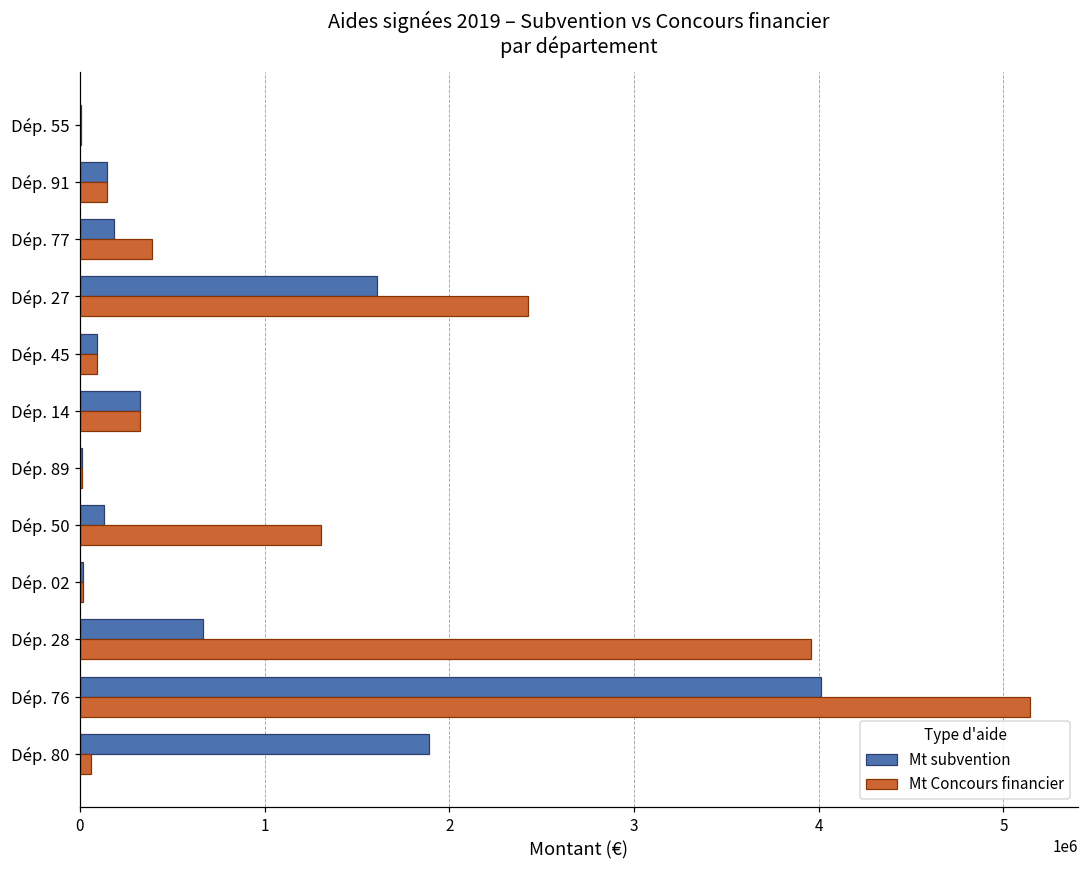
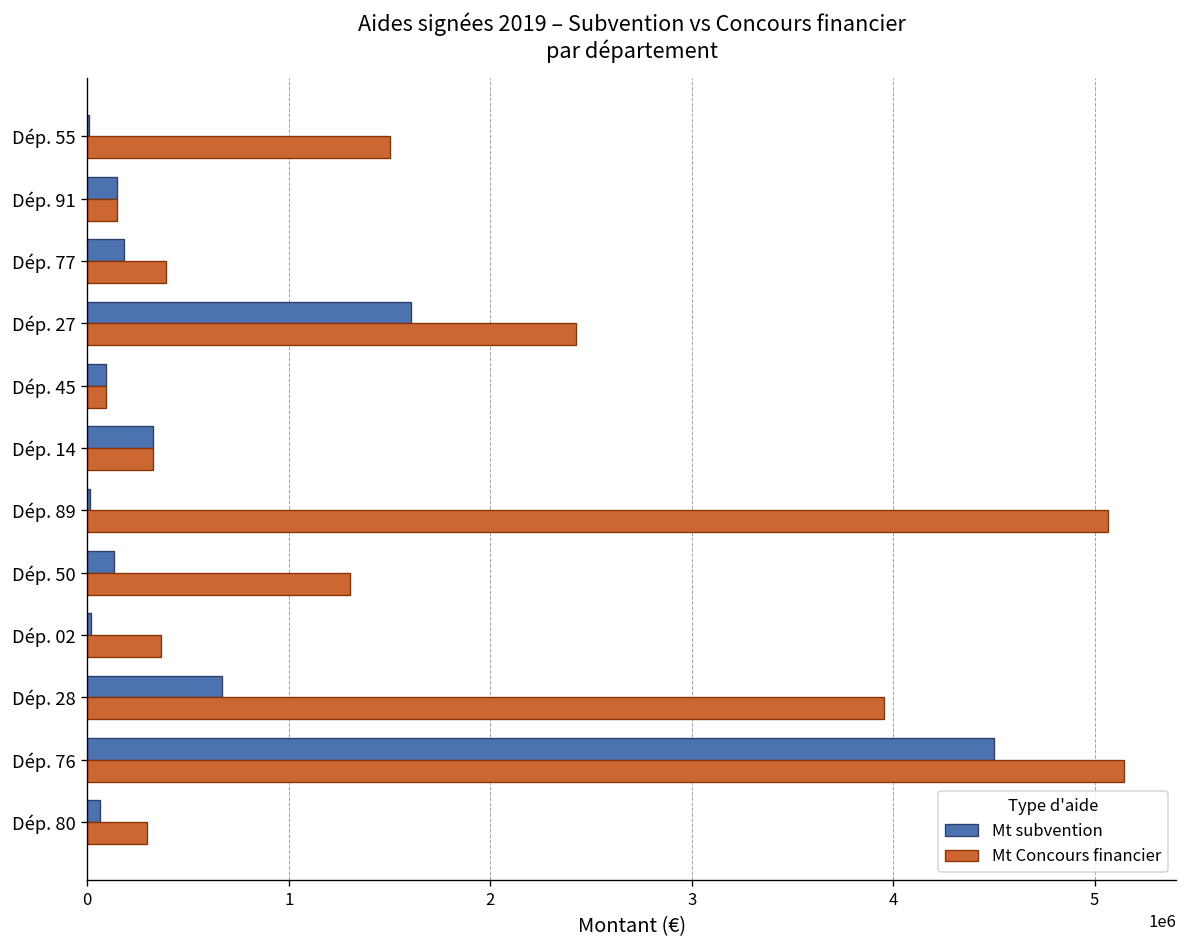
Mt Concours financier, Dép. 55: 10000 -> 1500000
Mt Concours financier, Dép. 89: 10000 -> 5060000
Mt Concours financier, Dép. 02: 20000 -> 370000
Mt subvention, Dép. 76: 4010000 -> 4500000
Mt subvention, Dép. 80: 1890000 -> 60000
Mt Concours financier, Dép. 80: 60000 -> 300000
